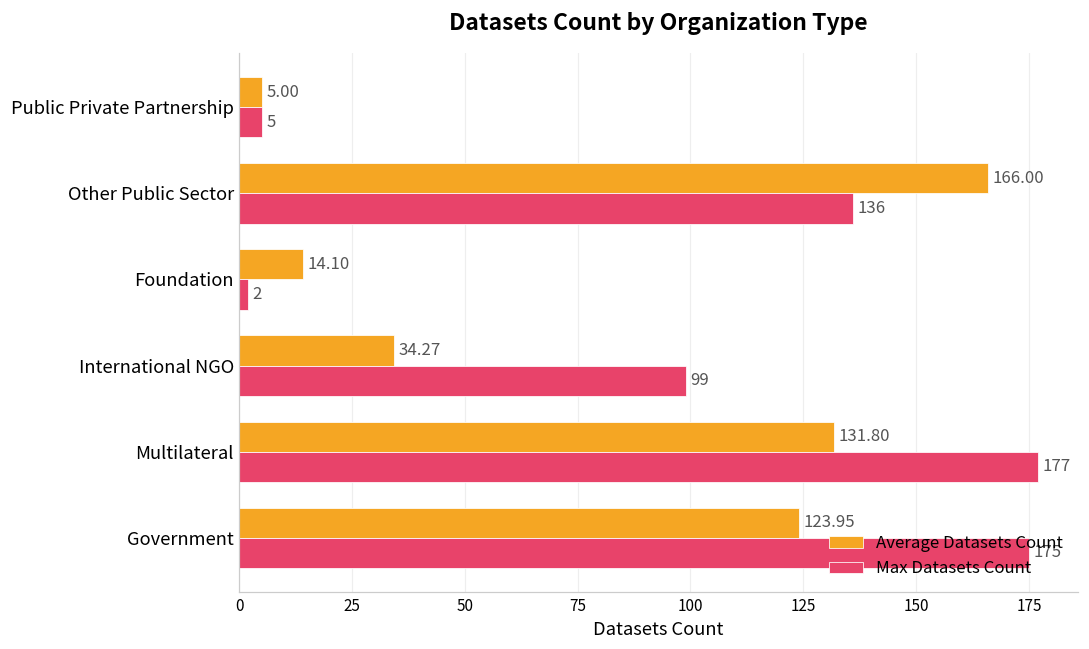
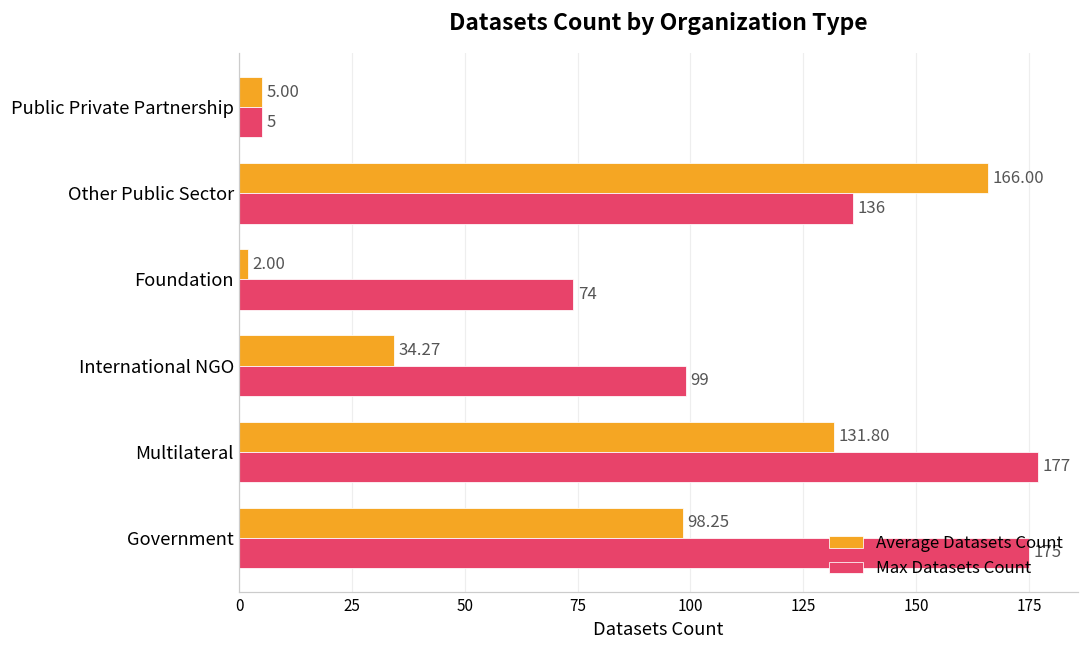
Average Datasets Count, Foundation: 14.10 -> 2.00
Max Datasets Count, Foundation: 2 -> 74
Average Datasets Count, Government: 123.95 -> 98.25
